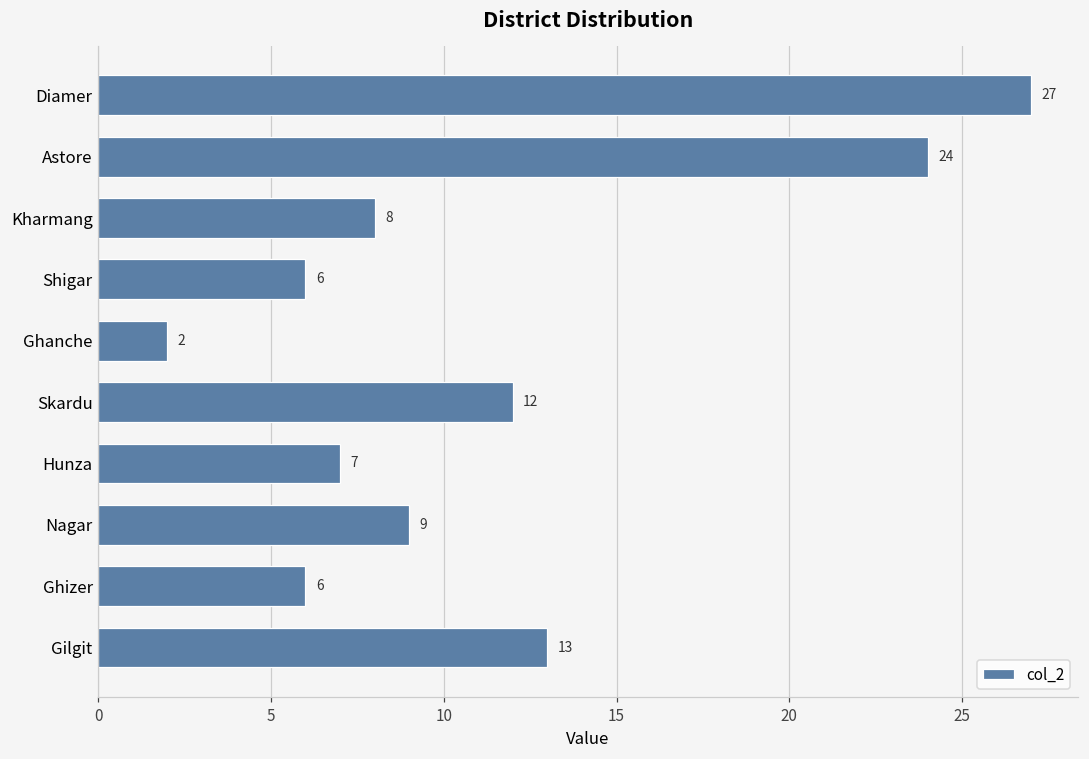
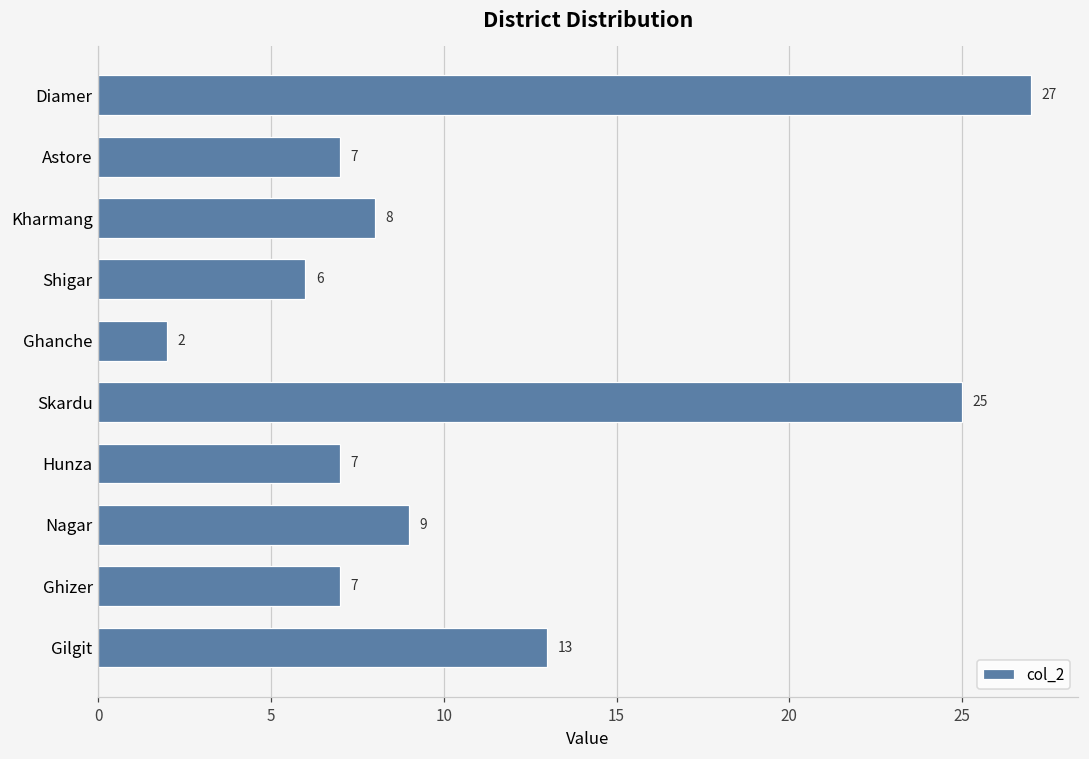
Astore: 24 -> 7
Skardu: 12 -> 25
Ghizer: 6 -> 7
